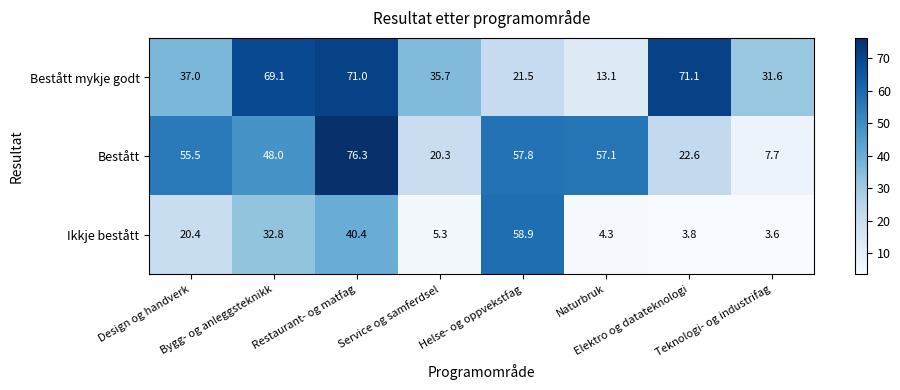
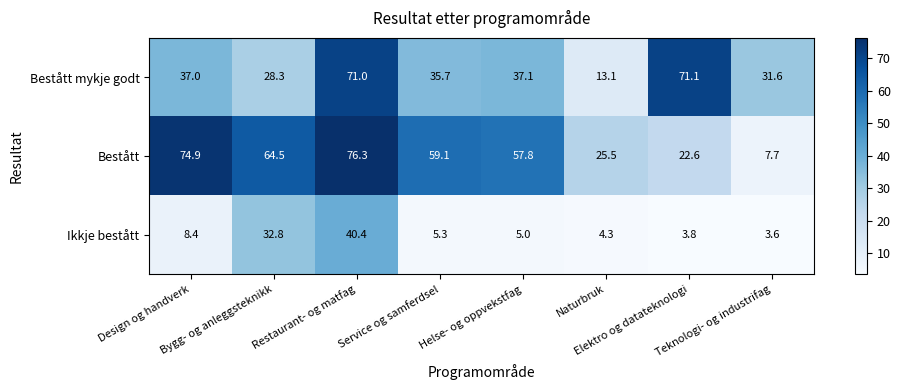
Bestått mykje godt, Bygg- og anleggsteknikk: 69.1 -> 28.3
Bestått mykje godt, Helse- og oppvekstfag: 21.5 -> 37.1
Bestått, Design og handverk: 55.5 -> 74.9
Bestått, Bygg- og anleggsteknikk: 48.0 -> 64.5
Bestått, Service og samferdsel: 20.3 -> 59.1
Bestått, Naturbruk: 57.1 -> 25.5
Ikkje bestått, Design og handverk: 20.4 -> 8.4
Ikkje bestått, Helse- og oppvekstfag: 58.9 -> 5.0
